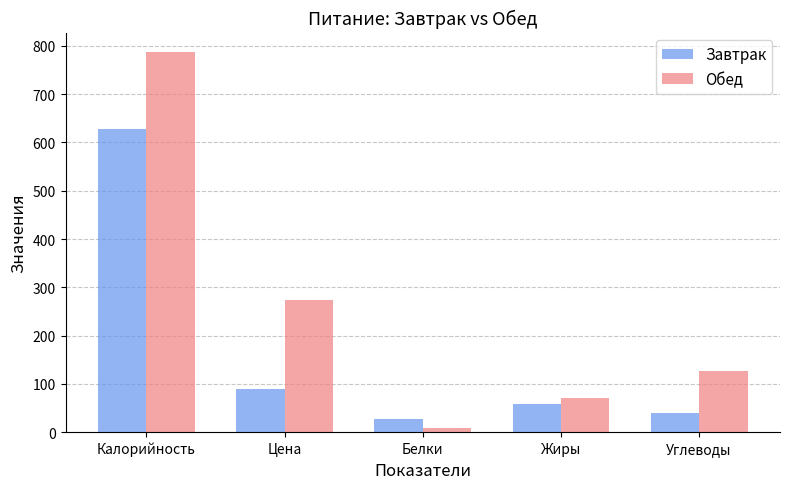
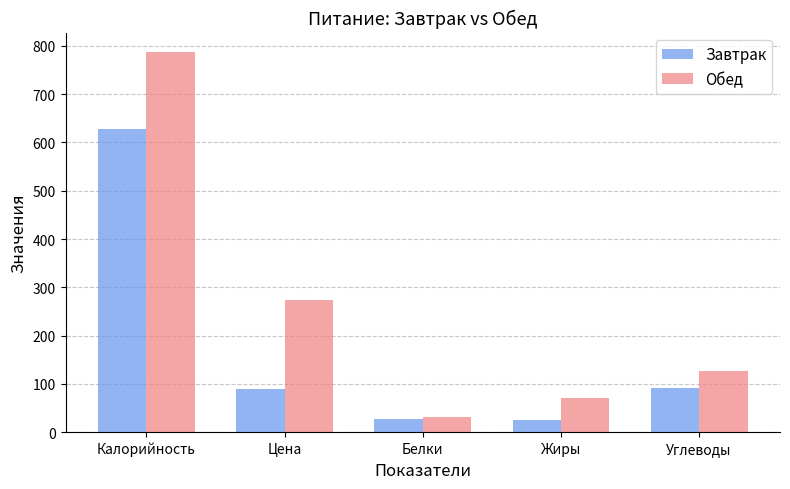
Обед, Белки: 10 -> 30
Завтрак, Жиры: 60 -> 30
Завтрак, Углеводы: 40 -> 90
